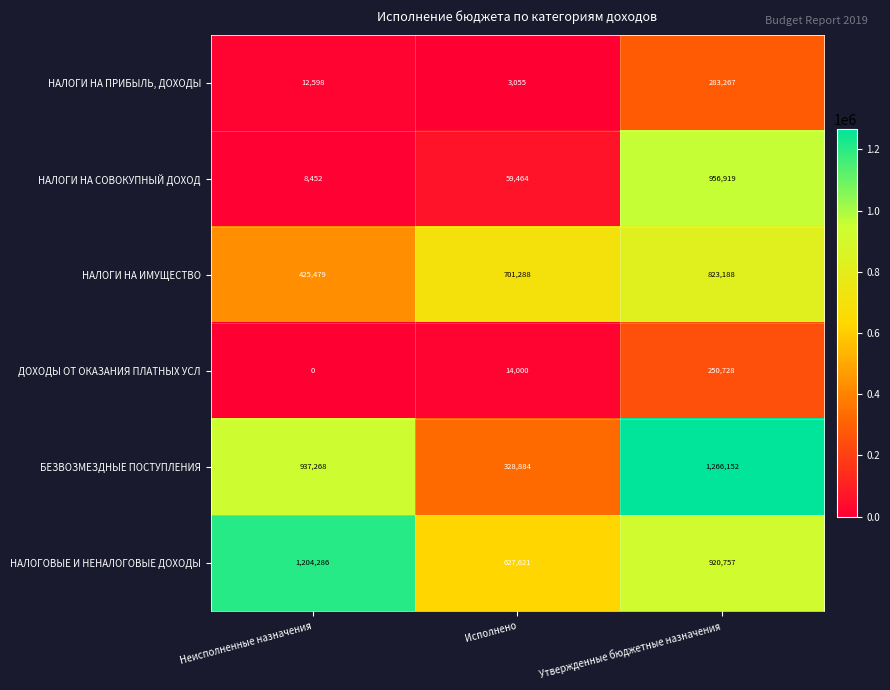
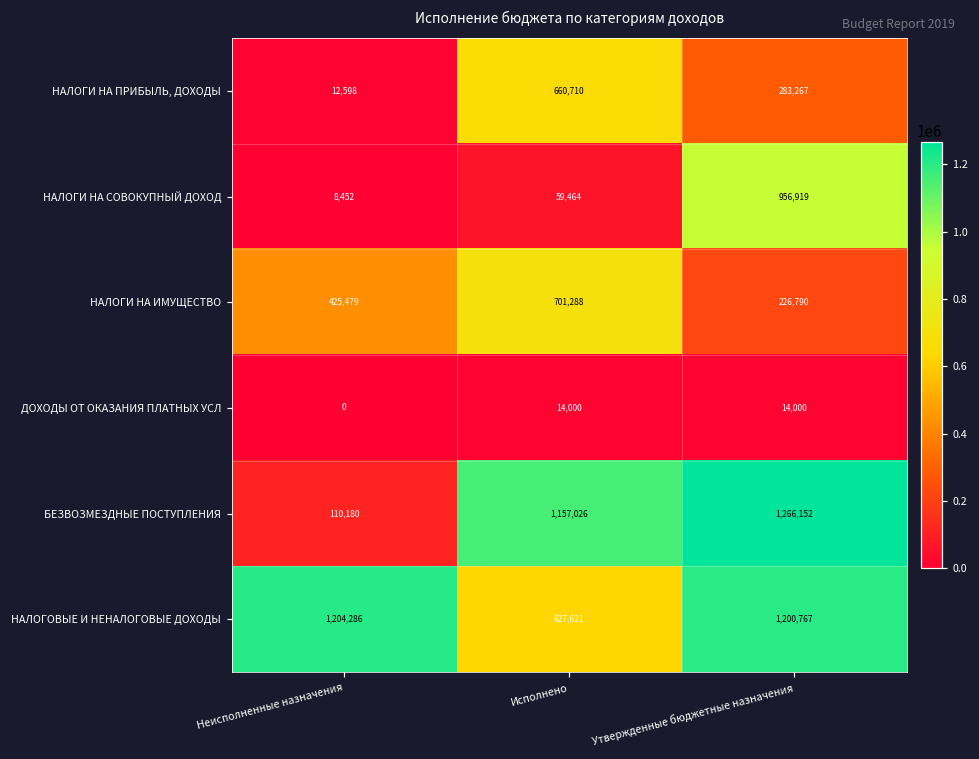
НАЛОГИ НА ПРИБЫЛЬ, ДОХОДЫ, Исполнено: 3,055 -> 660,710
НАЛОГИ НА ИМУЩЕСТВО, Утвержденные бюджетные назначения: 823,188 -> 226,790
ДОХОДЫ ОТ ОКАЗАНИЯ ПЛАТНЫХ УСЛ, Утвержденные бюджетные назначения: 250,728 -> 14,000
БЕЗВОЗМЕЗДНЫЕ ПОСТУПЛЕНИЯ, Неисполненные назначения: 937,268 -> 110,180
БЕЗВОЗМЕЗДНЫЕ ПОСТУПЛЕНИЯ, Исполнено: 328,884 -> 1,157,026
НАЛОГОВЫЕ И НЕНАЛОГОВЫЕ ДОХОДЫ, Утвержденные бюджетные назначения: 920,757 -> 1,200,767
